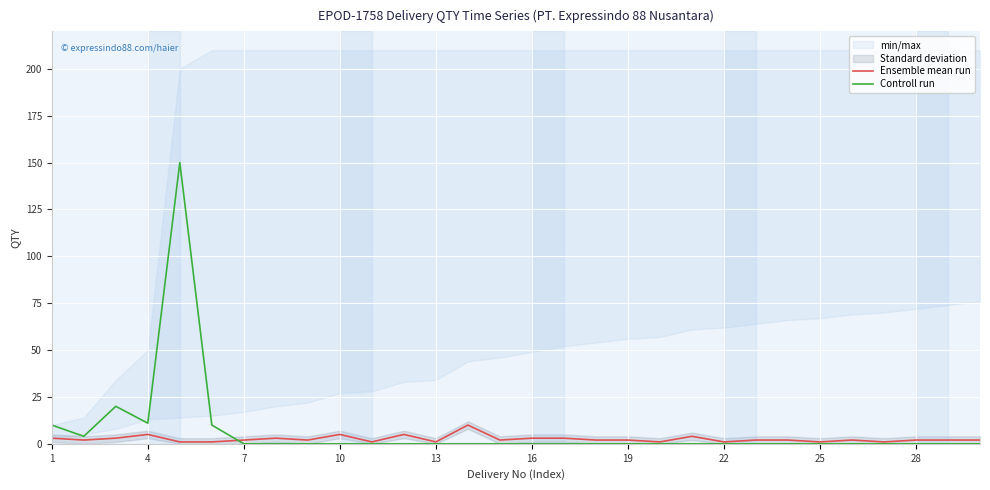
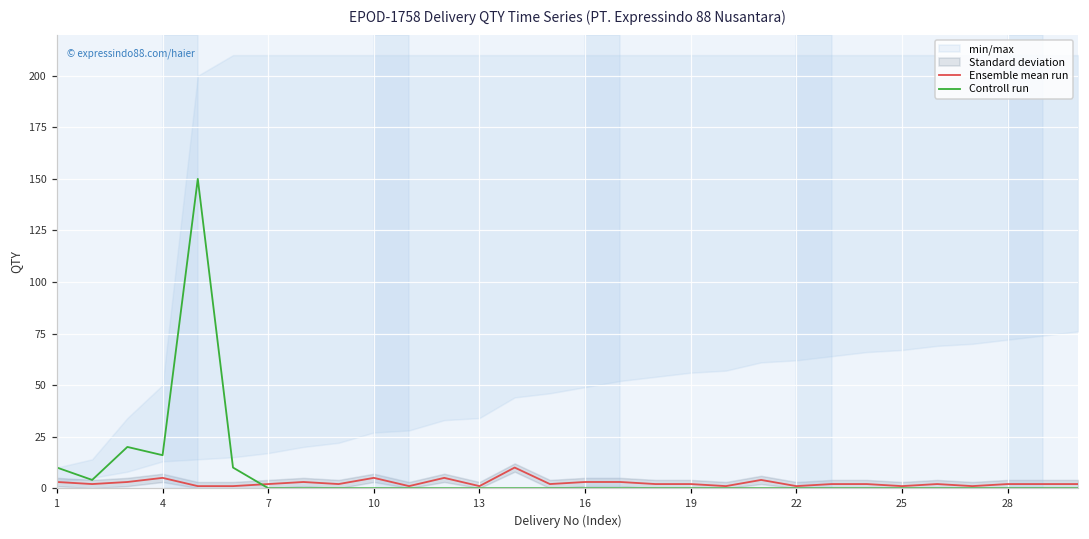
Controll run, 4: 11 -> 16
